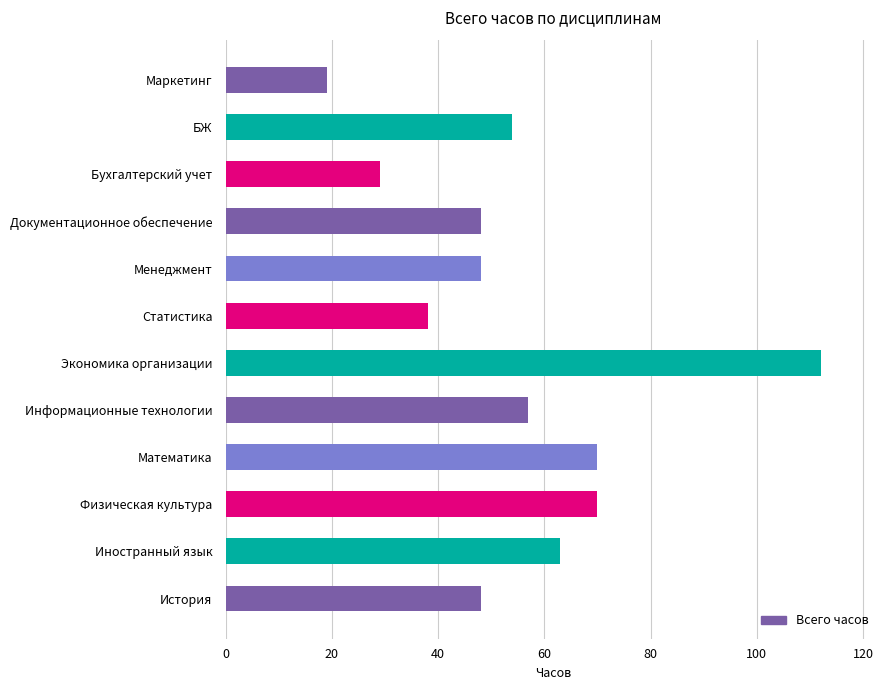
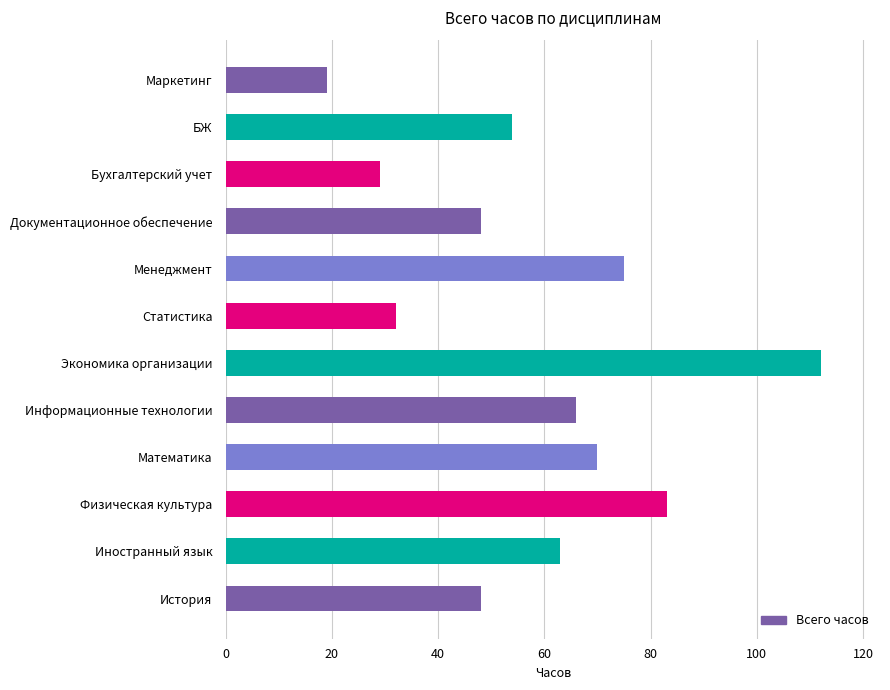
Менеджмент: 48 -> 75
Статистика: 38 -> 32
Информационные технологии: 57 -> 66
Физическая культура: 70 -> 83
